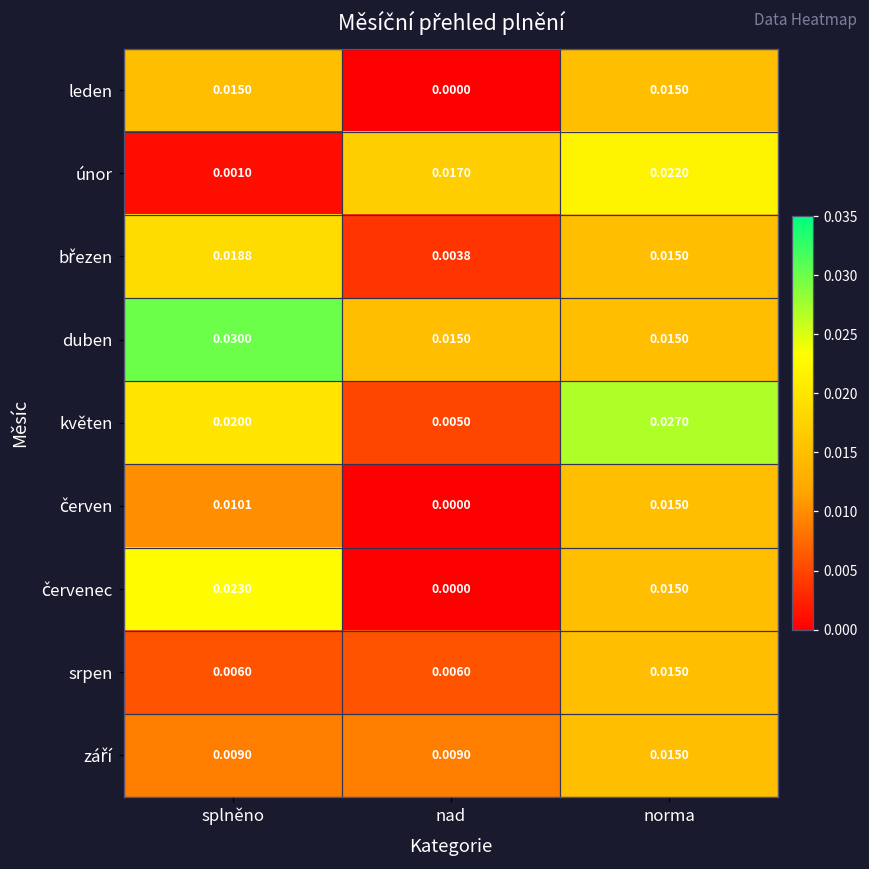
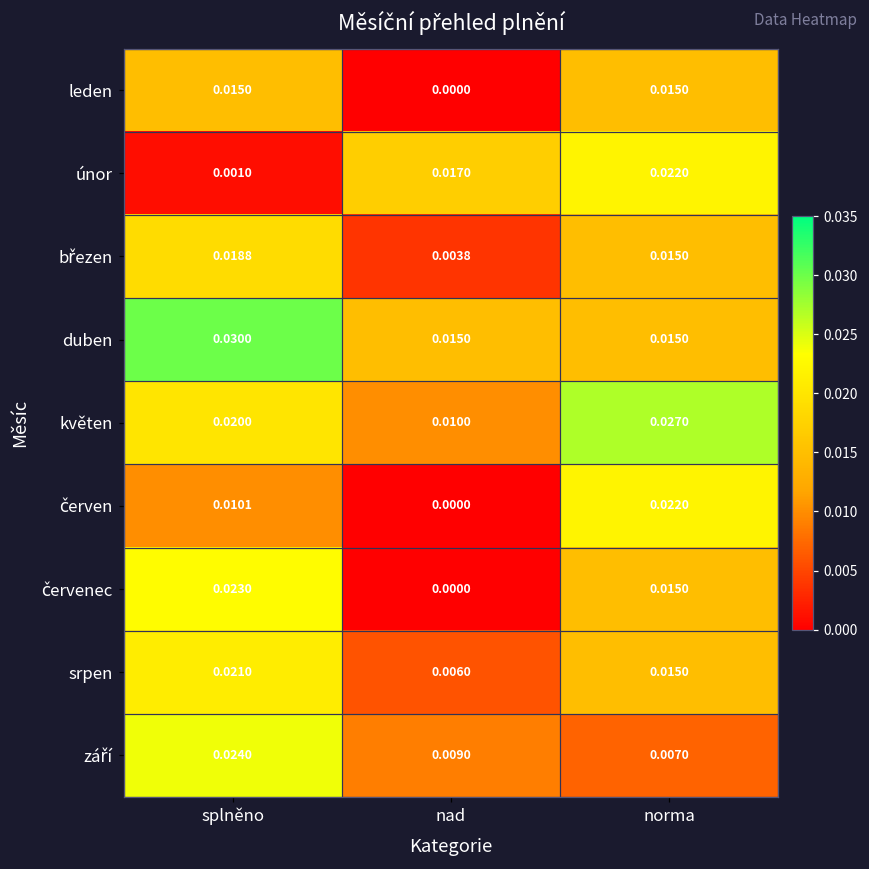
květen, nad: 0.0050 -> 0.0100
červen, norma: 0.0150 -> 0.0220
srpen, splněno: 0.0060 -> 0.0210
září, splněno: 0.0090 -> 0.0240
září, norma: 0.0150 -> 0.0070
